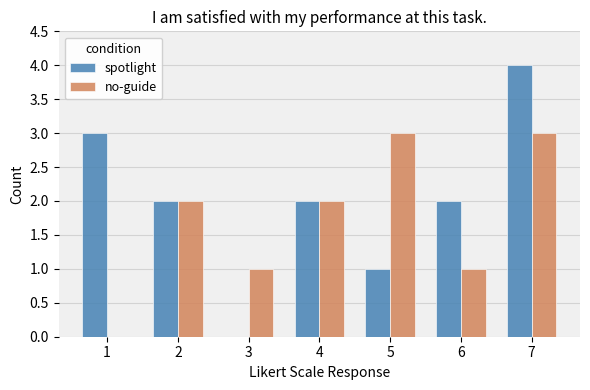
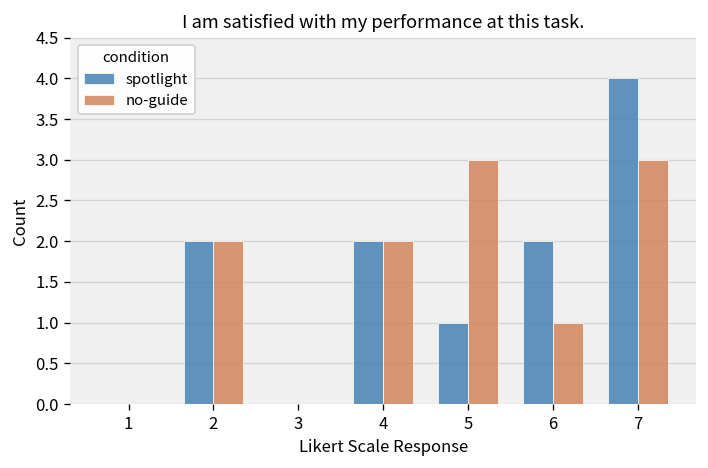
spotlight, 1: 3 -> 0
no-guide, 3: 1 -> 0
